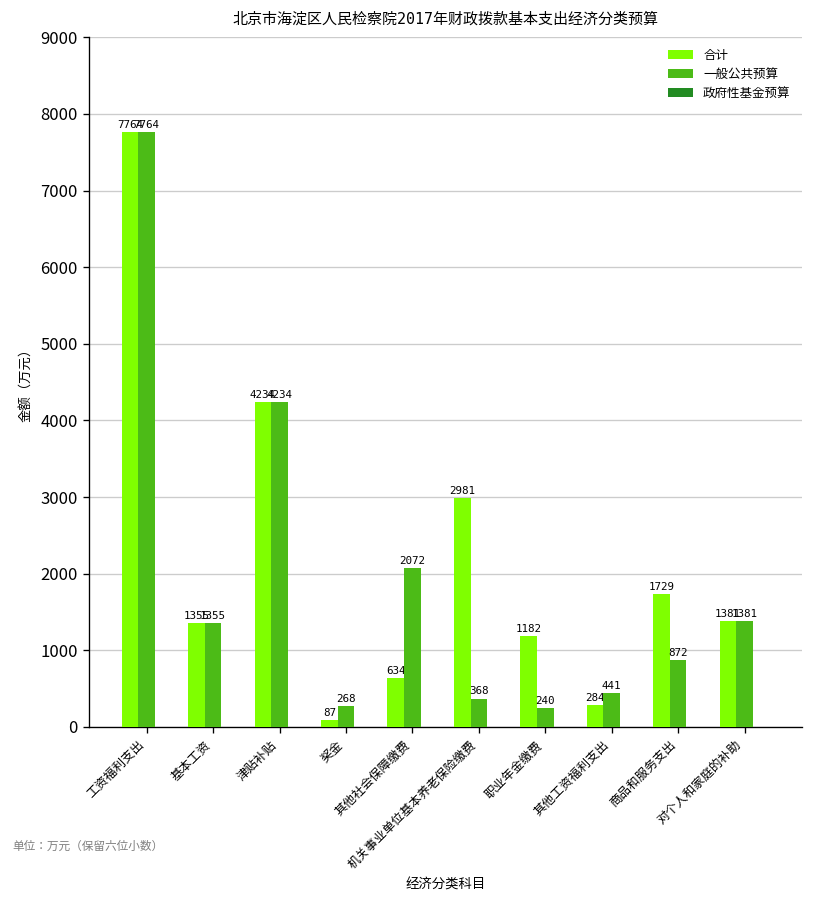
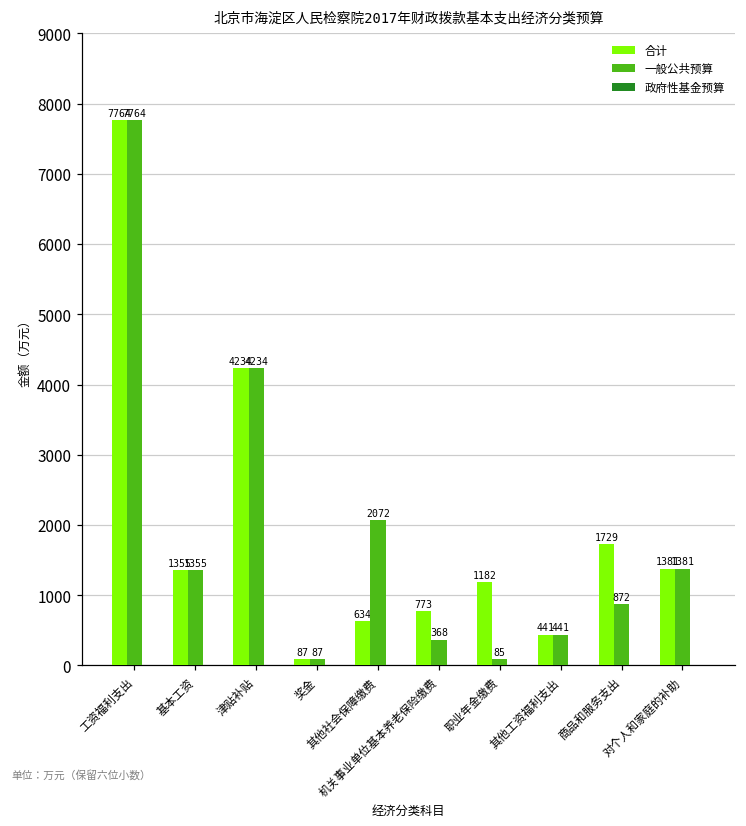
一般公共预算, 奖金: 268 -> 87
合计, 机关事业单位基本养老保险缴费: 2981 -> 773
一般公共预算, 职业年金缴费: 240 -> 85
合计, 其他工资福利支出: 284 -> 441
